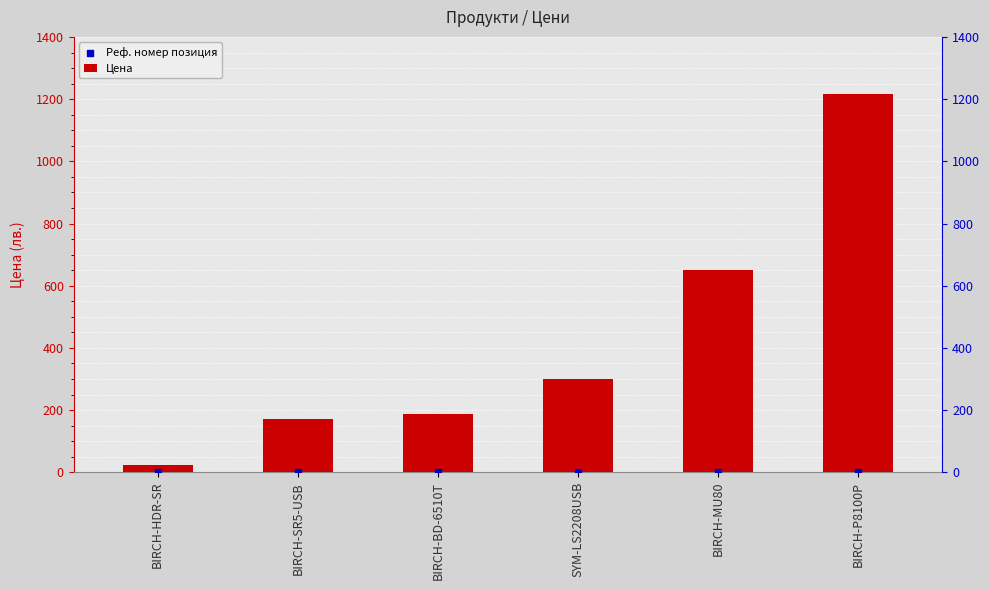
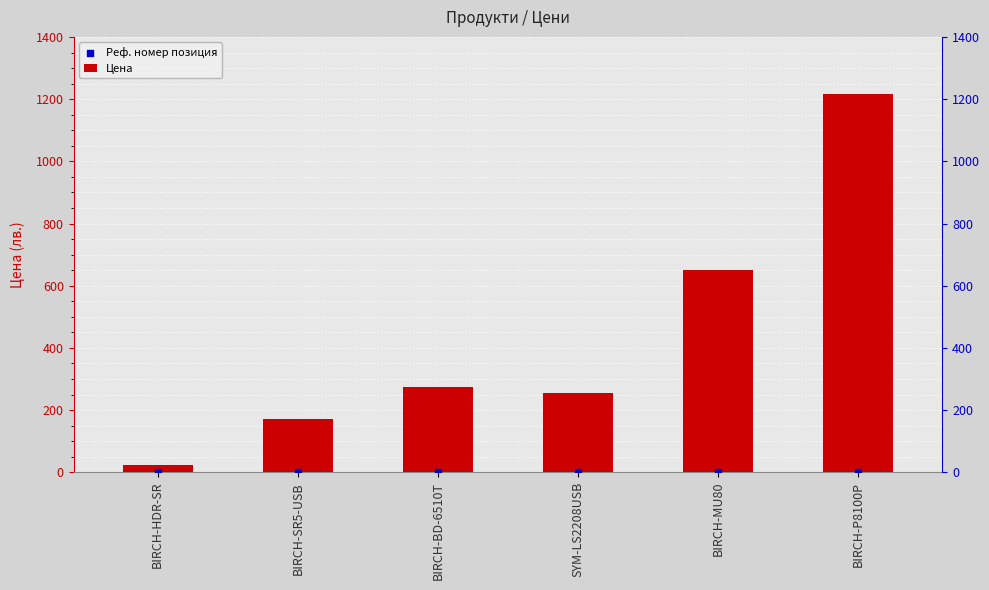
Цена, BIRCH-BD-6510T: 190 -> 280
Цена, SYM-LS2208USB: 300 -> 250
